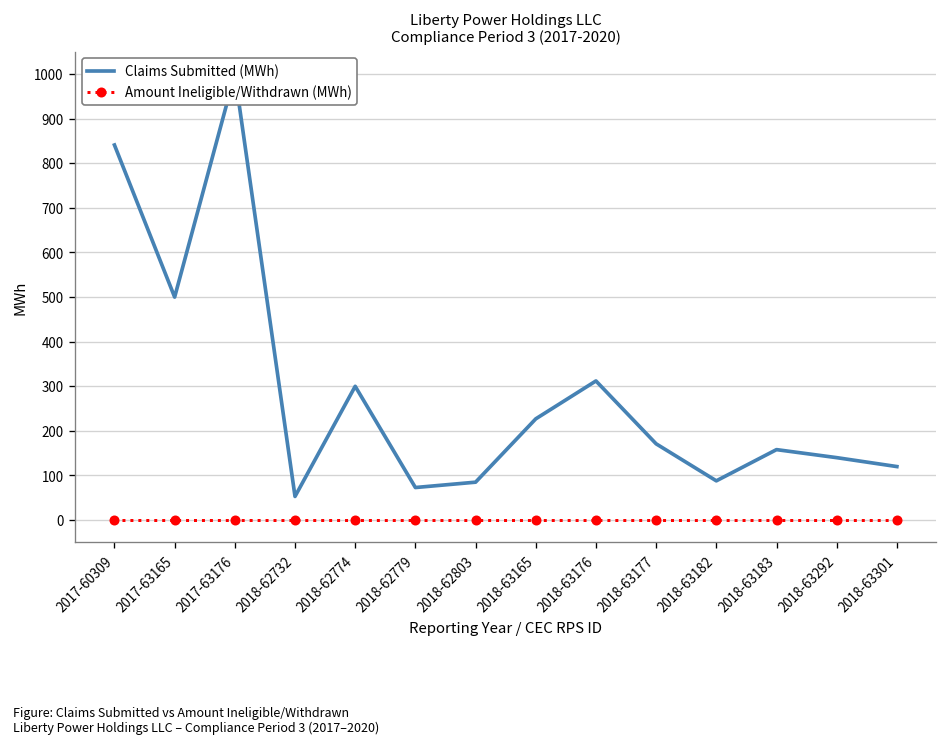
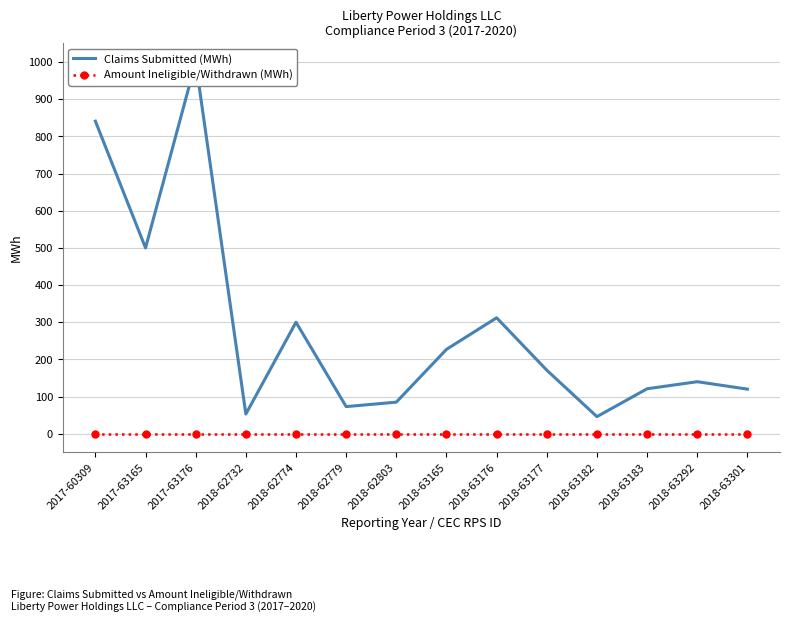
Claims Submitted (MWh), 2018-63182: 90 -> 50
Claims Submitted (MWh), 2018-63183: 160 -> 120
